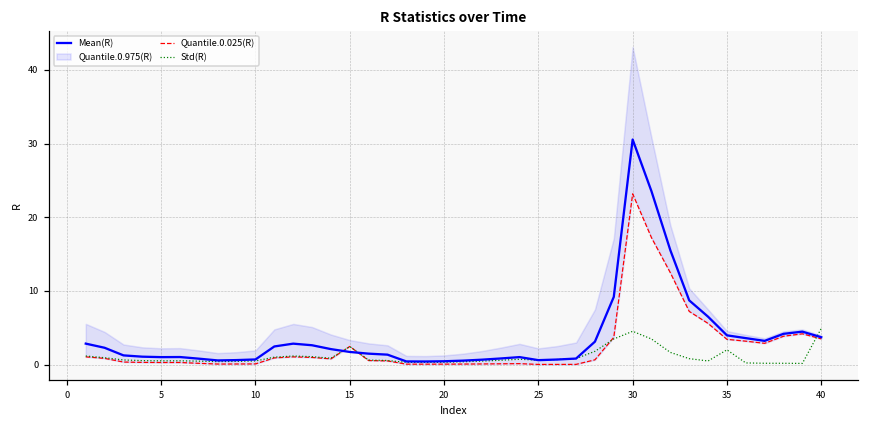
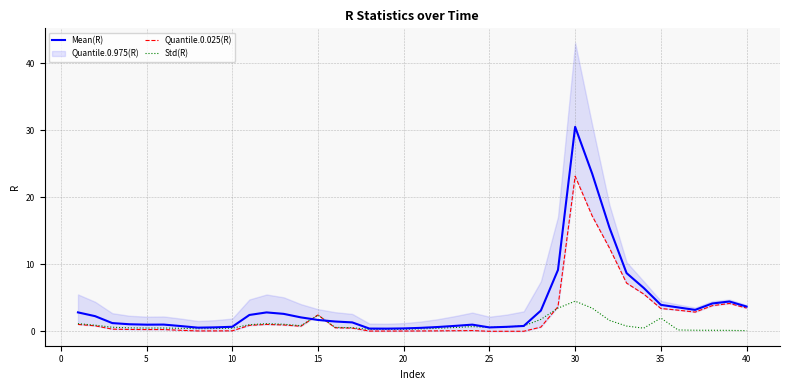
Std(R), 40: 5 -> 0
